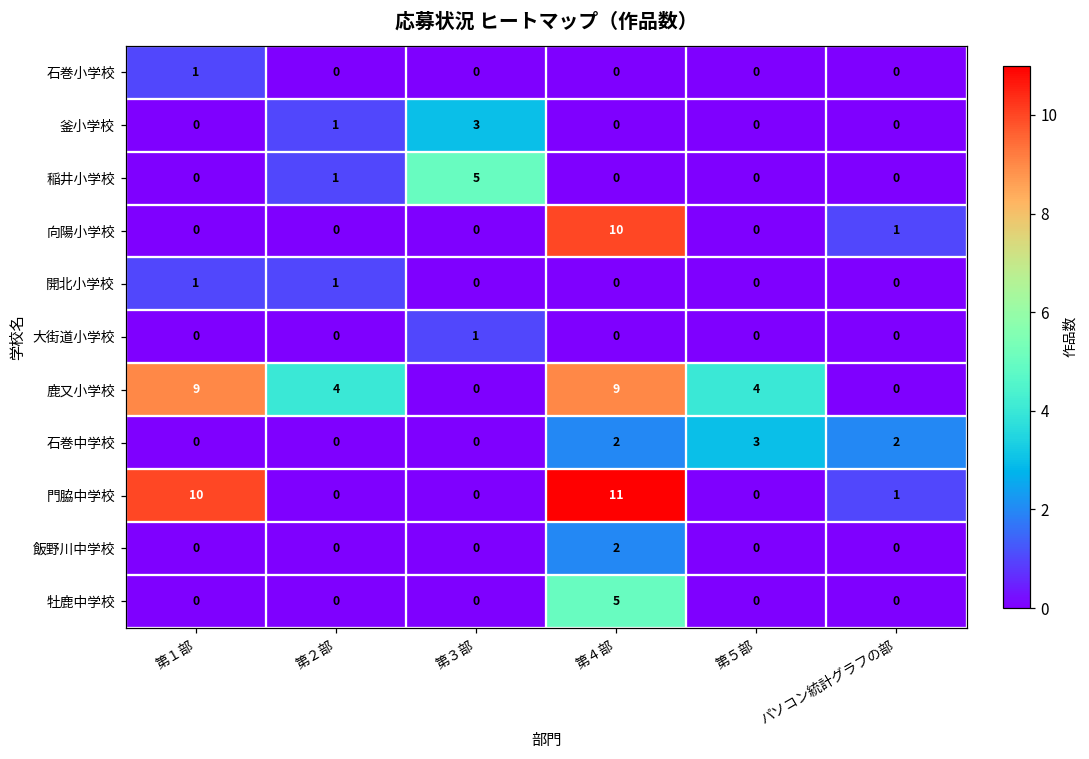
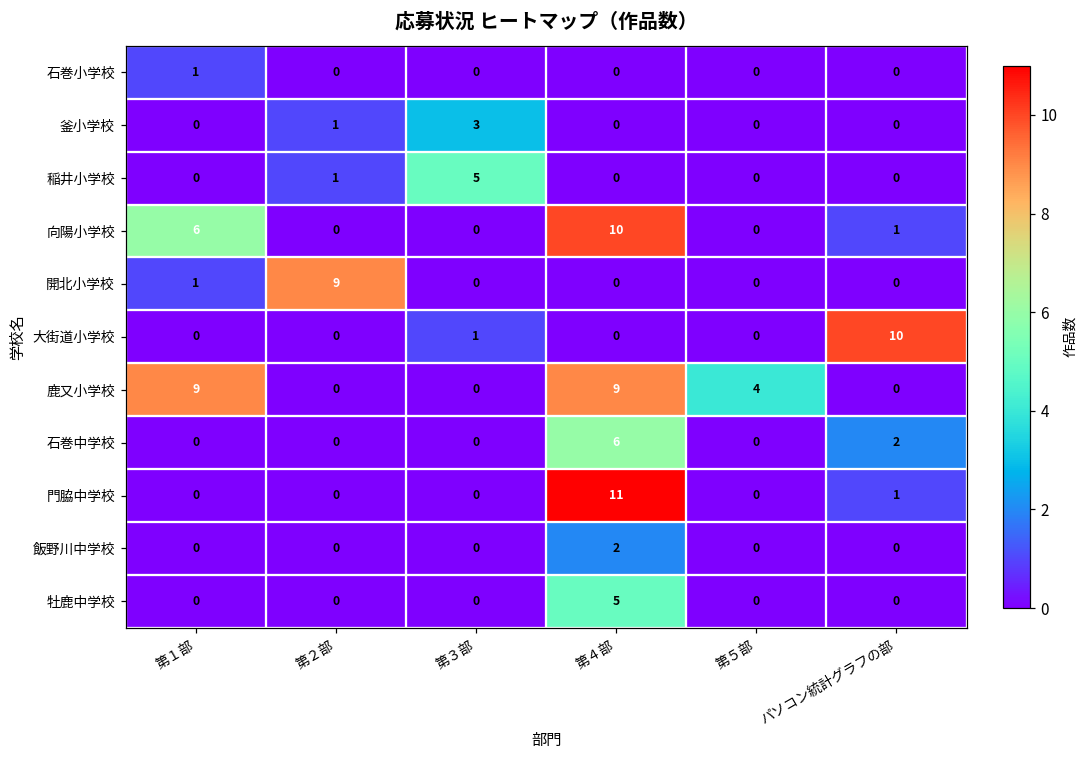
向陽小学校, 第１部: 0 -> 6
開北小学校, 第２部: 1 -> 9
大街道小学校, パソコン統計グラフの部: 0 -> 10
鹿又小学校, 第２部: 4 -> 0
石巻中学校, 第４部: 2 -> 6
石巻中学校, 第５部: 3 -> 0
門脇中学校, 第１部: 10 -> 0
